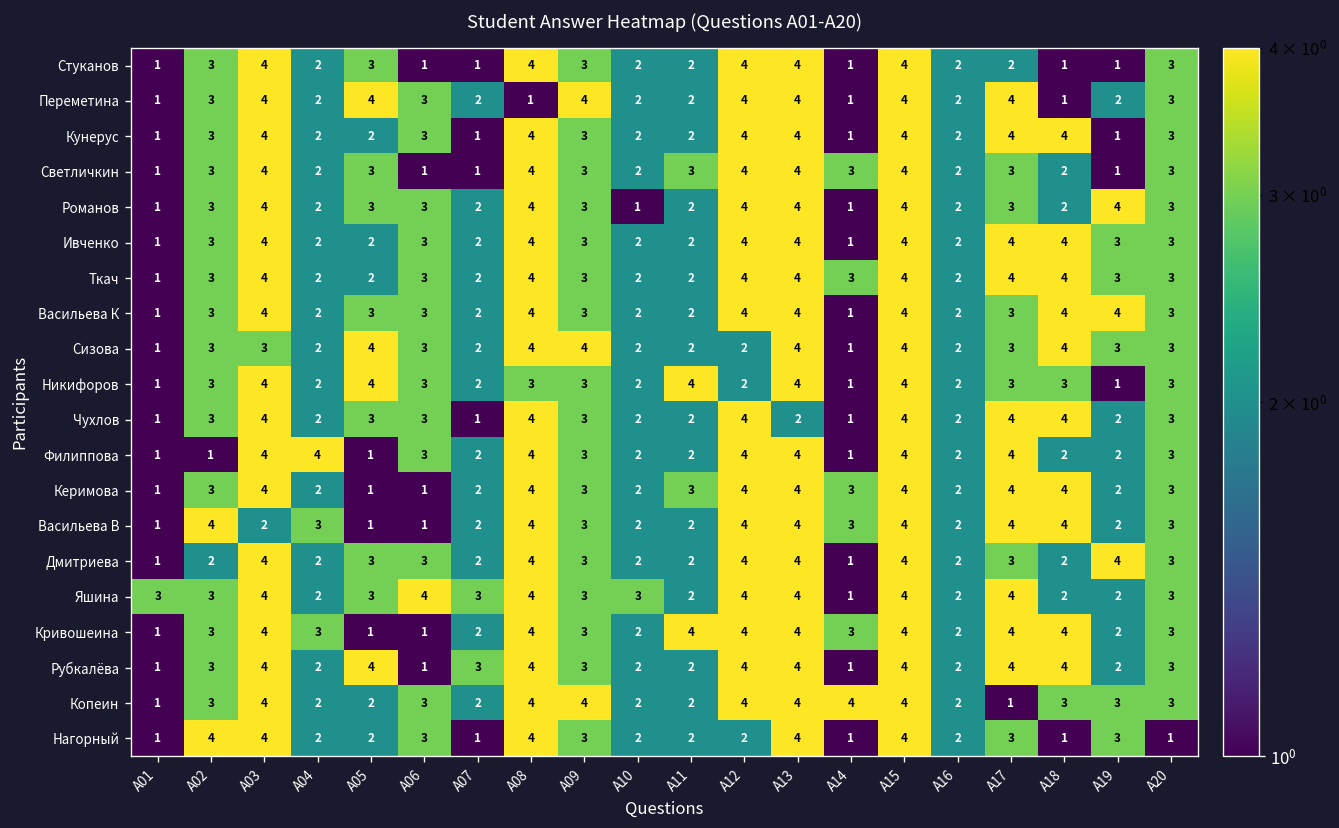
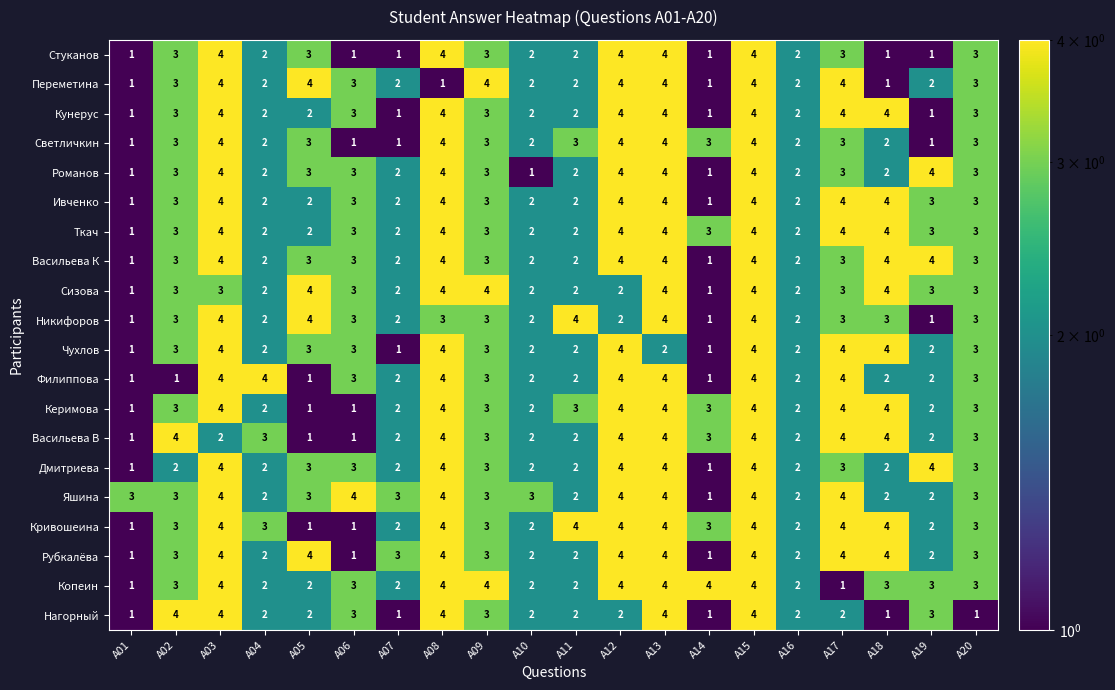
Стуканов, A17: 2 -> 3
Нагорный, A17: 3 -> 2
